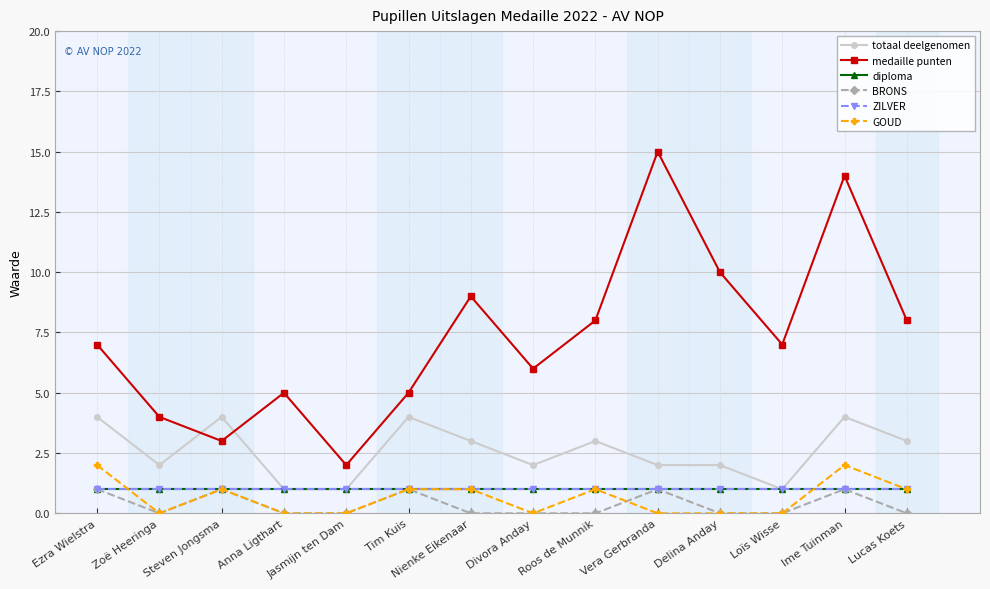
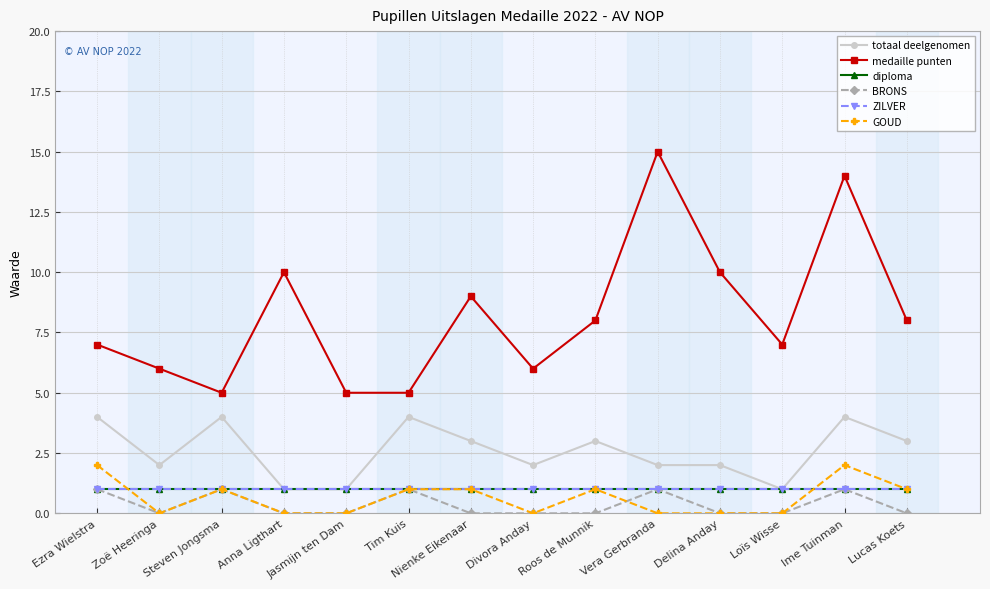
medaille punten, Zoë Heeringa: 4 -> 6
medaille punten, Steven Jongsma: 3 -> 5
medaille punten, Anna Ligthart: 5 -> 10
medaille punten, Jasmijn ten Dam: 2 -> 5
